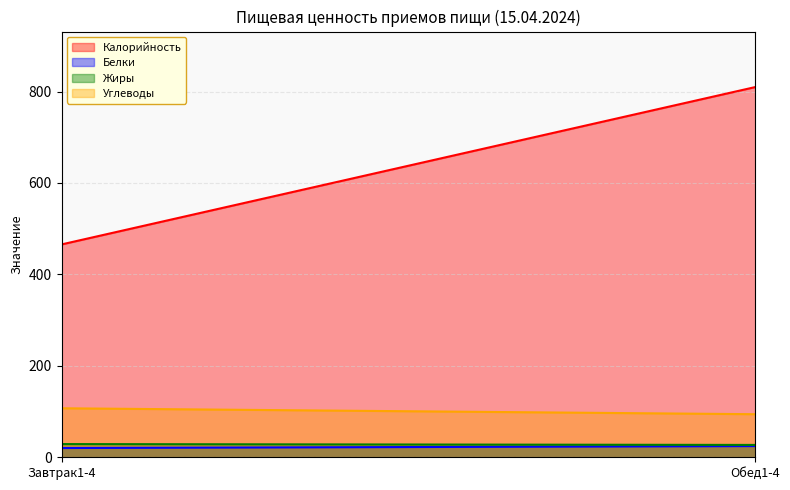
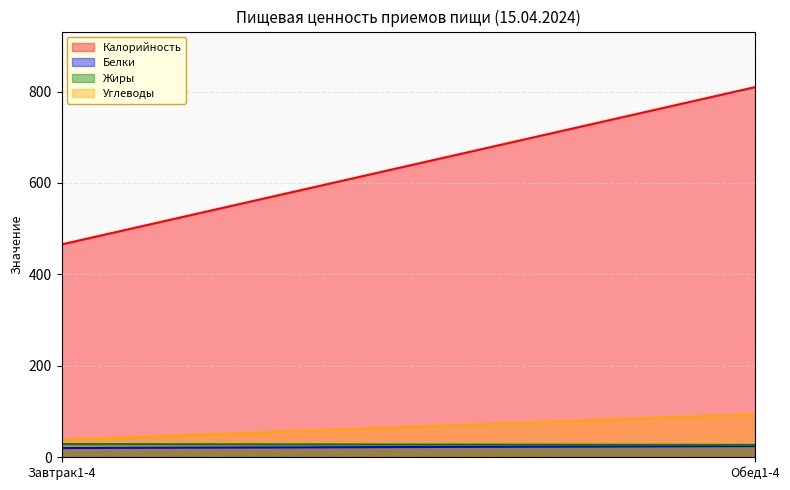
Углеводы, Завтрак1-4: 110 -> 40
